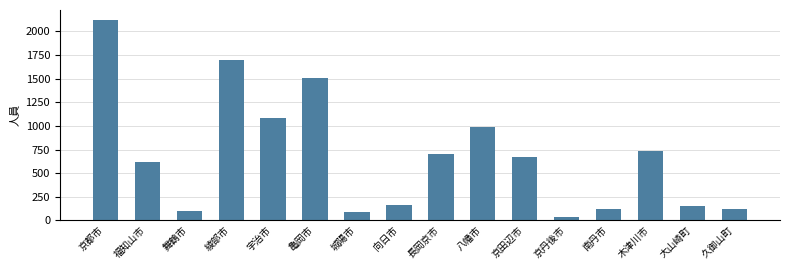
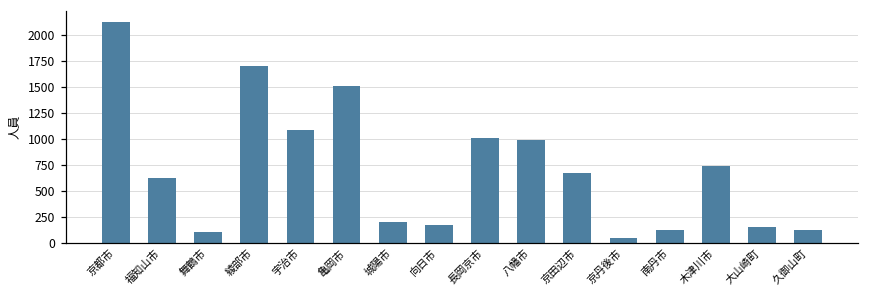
城陽市: 100 -> 200
長岡京市: 700 -> 1000
